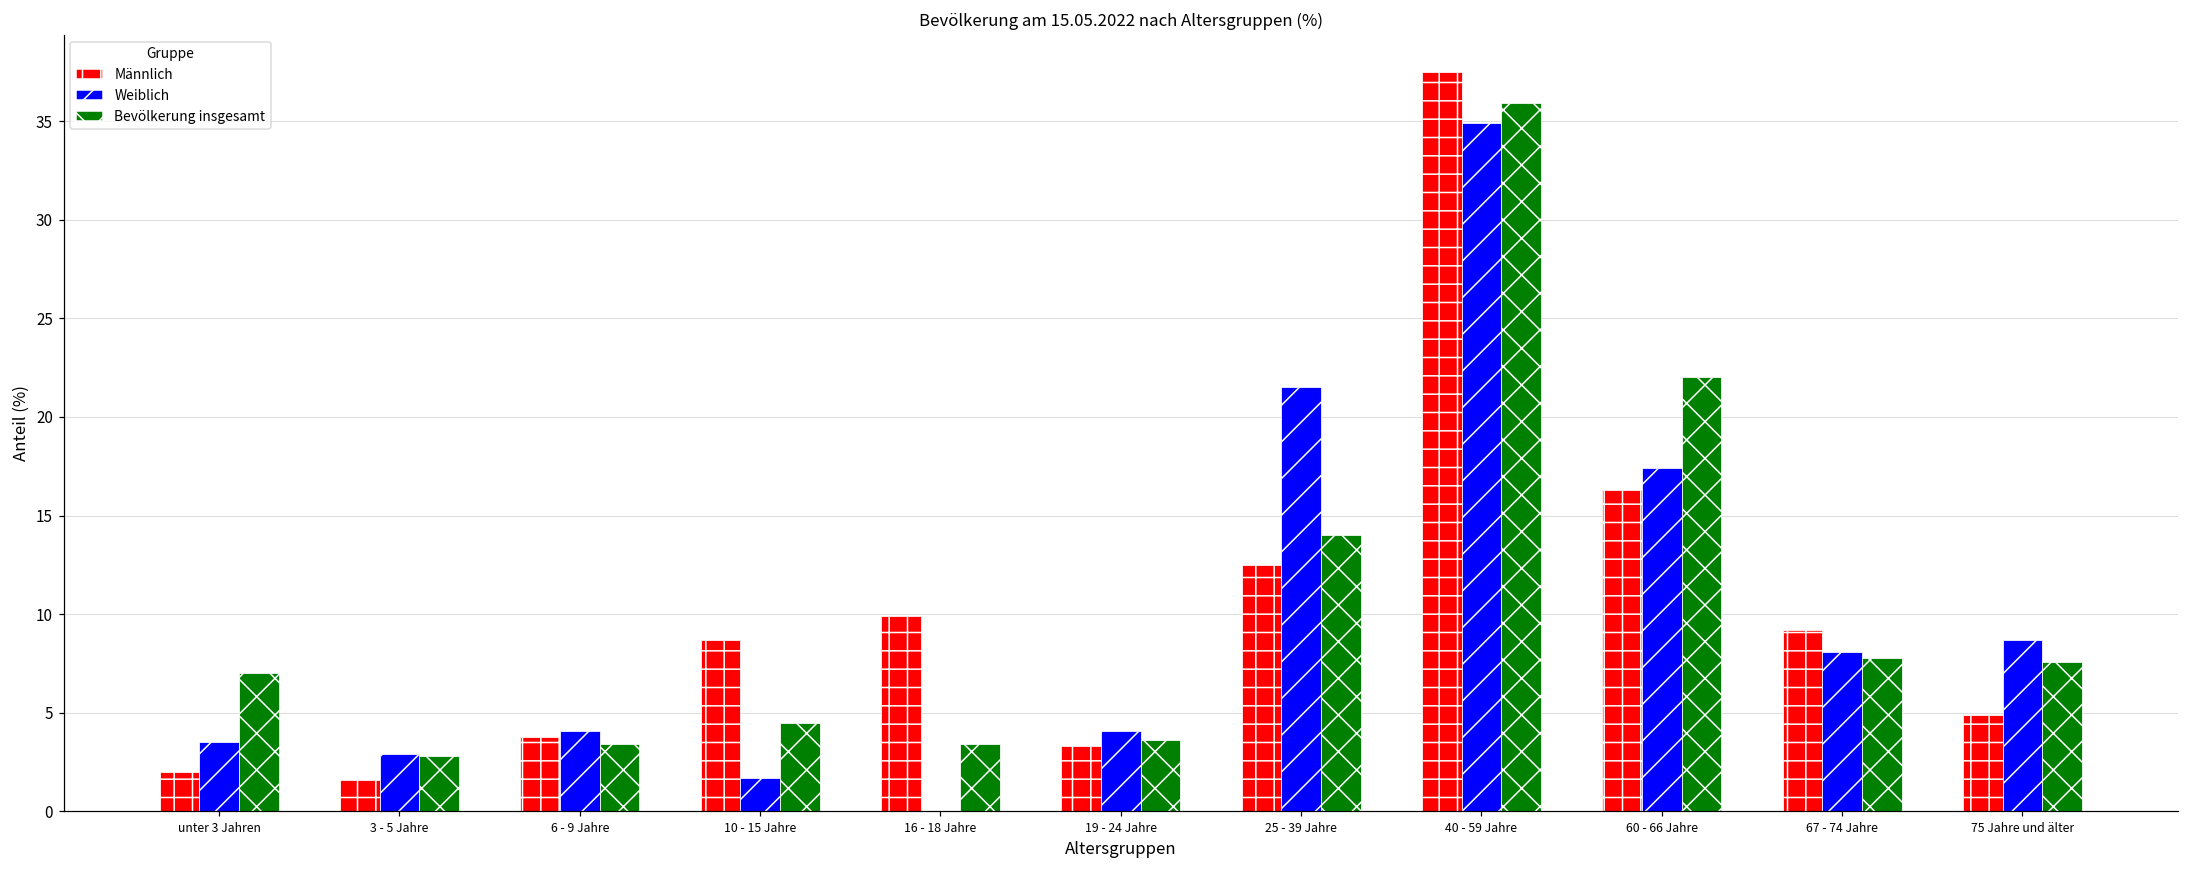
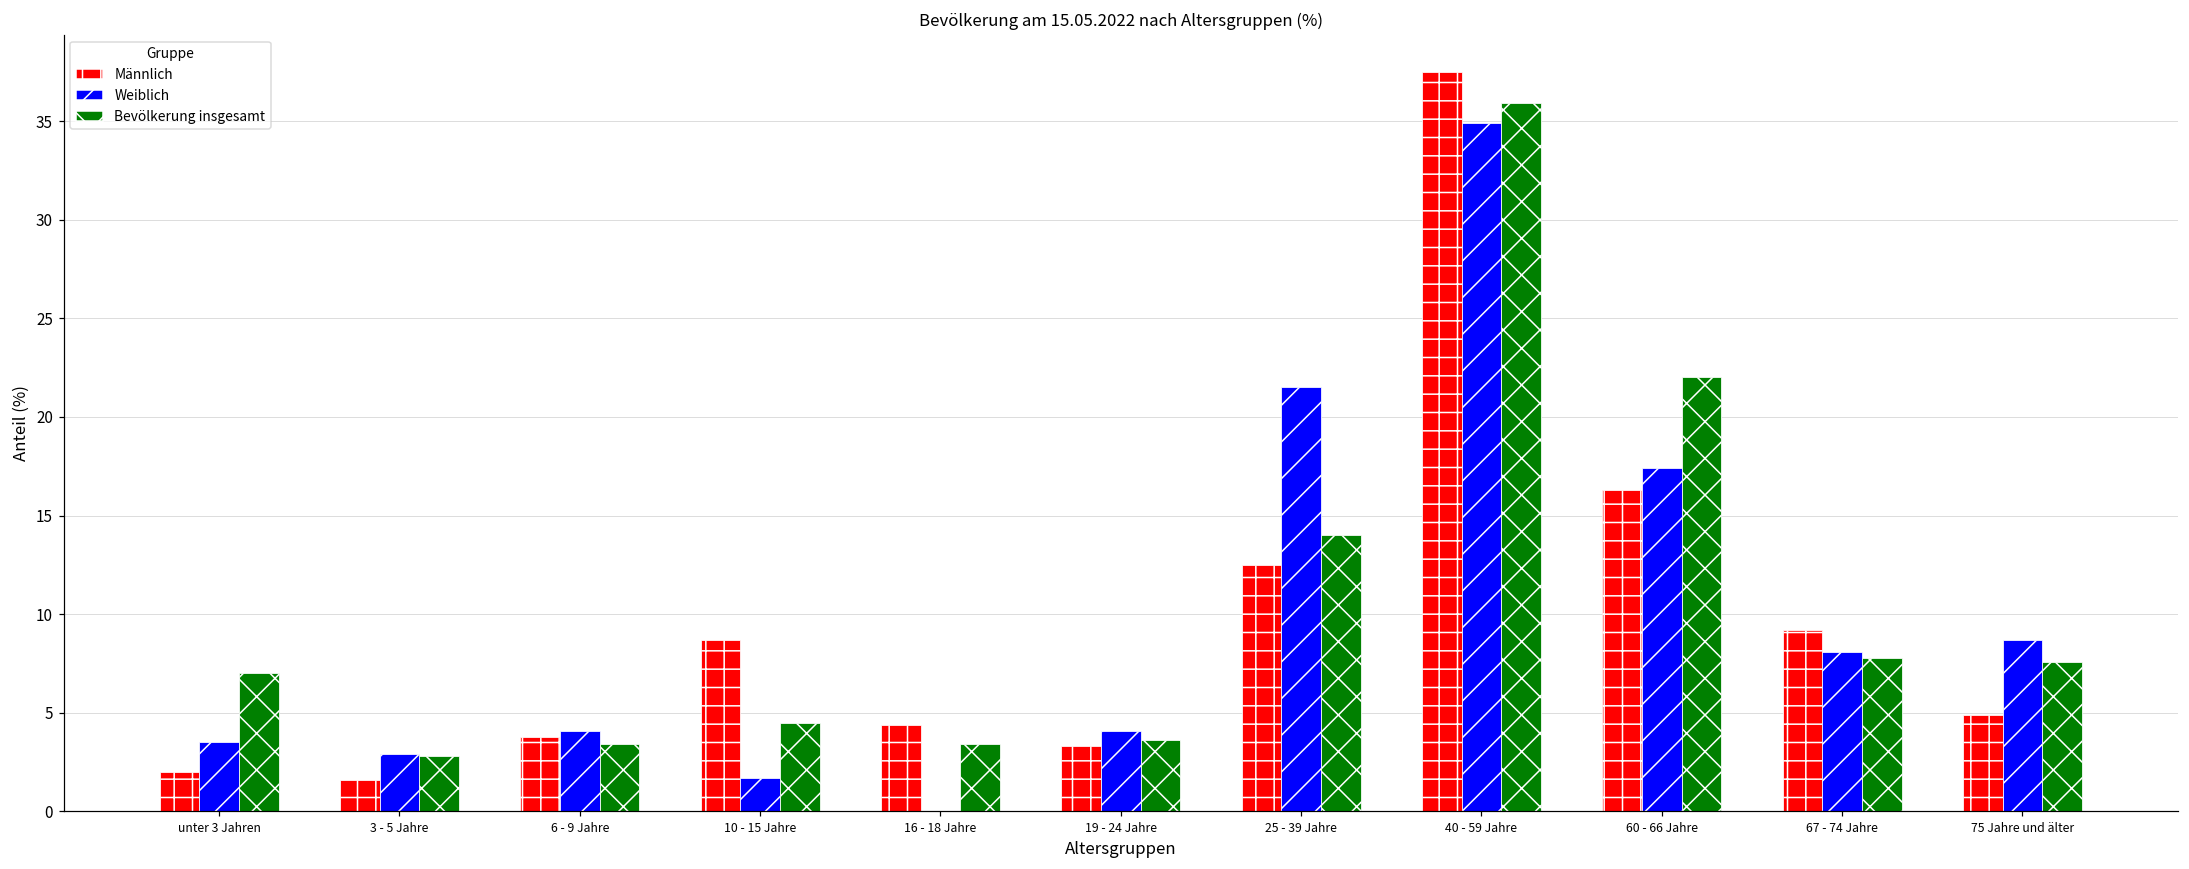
Männlich, 16 - 18 Jahre: 9.9 -> 4.4
